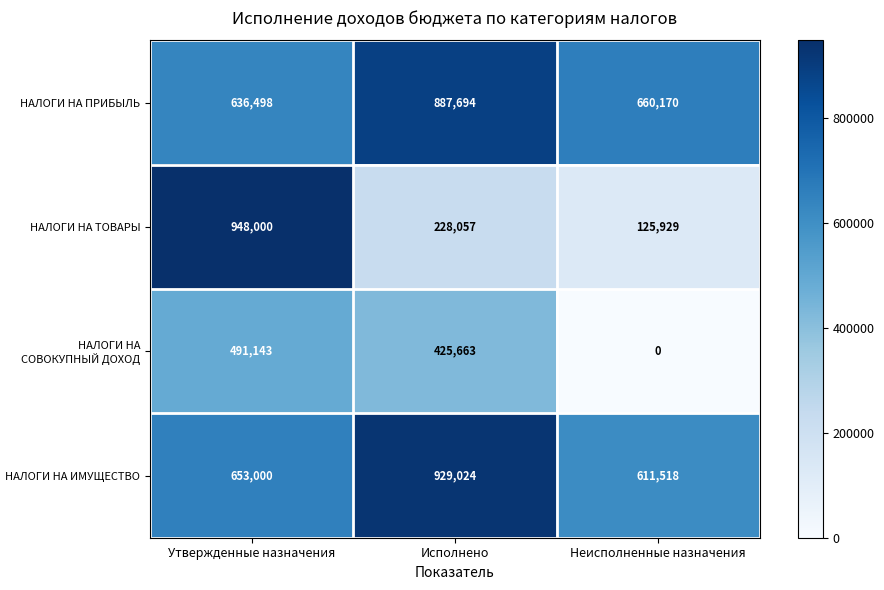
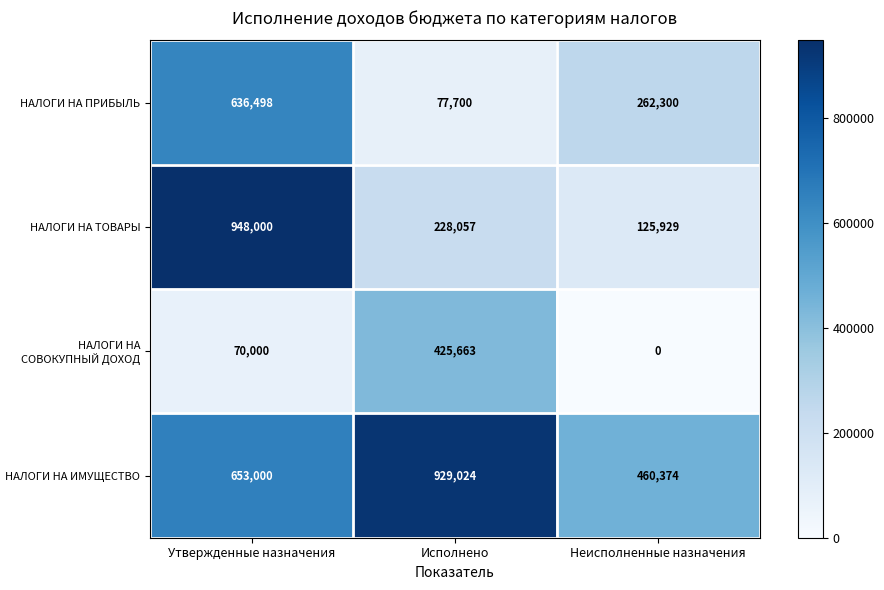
НАЛОГИ НА ПРИБЫЛЬ, Исполнено: 887,694 -> 77,700
НАЛОГИ НА ПРИБЫЛЬ, Неисполненные назначения: 660,170 -> 262,300
НАЛОГИ НА СОВОКУПНЫЙ ДОХОД, Утвержденные назначения: 491,143 -> 70,000
НАЛОГИ НА ИМУЩЕСТВО, Неисполненные назначения: 611,518 -> 460,374
